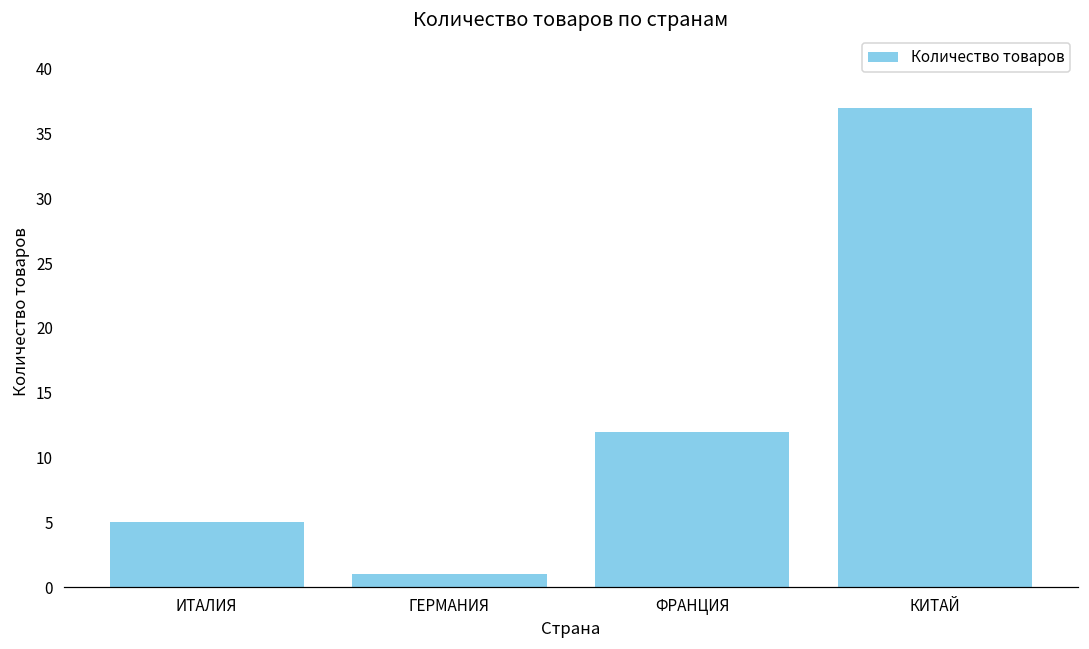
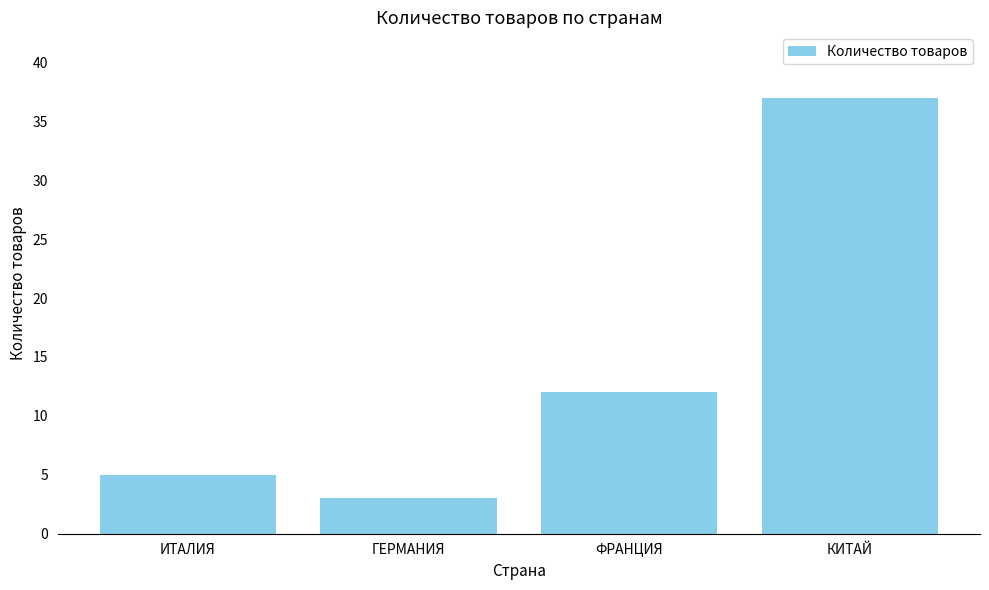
ГЕРМАНИЯ: 1 -> 3
